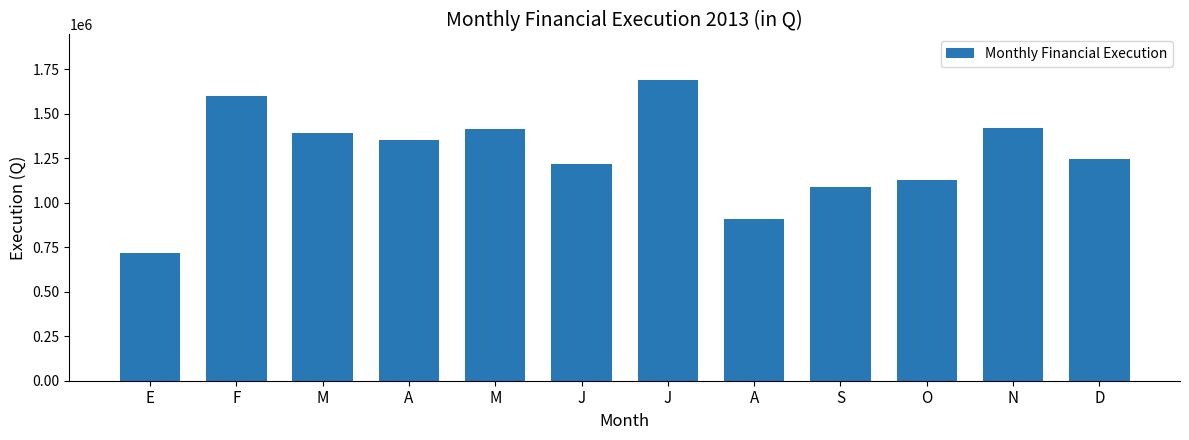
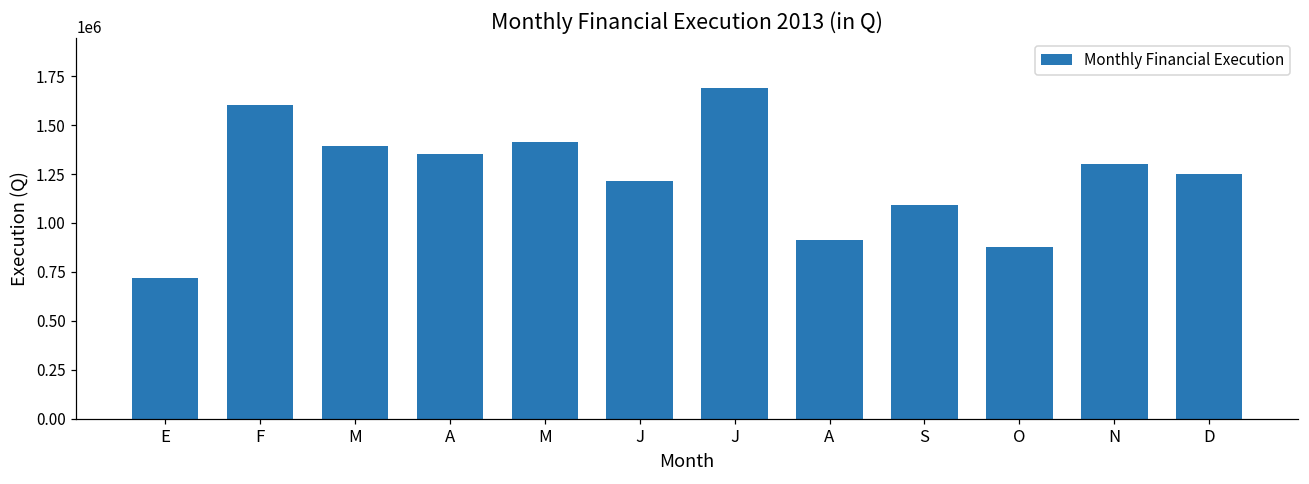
O: 1130000 -> 880000
N: 1420000 -> 1300000
